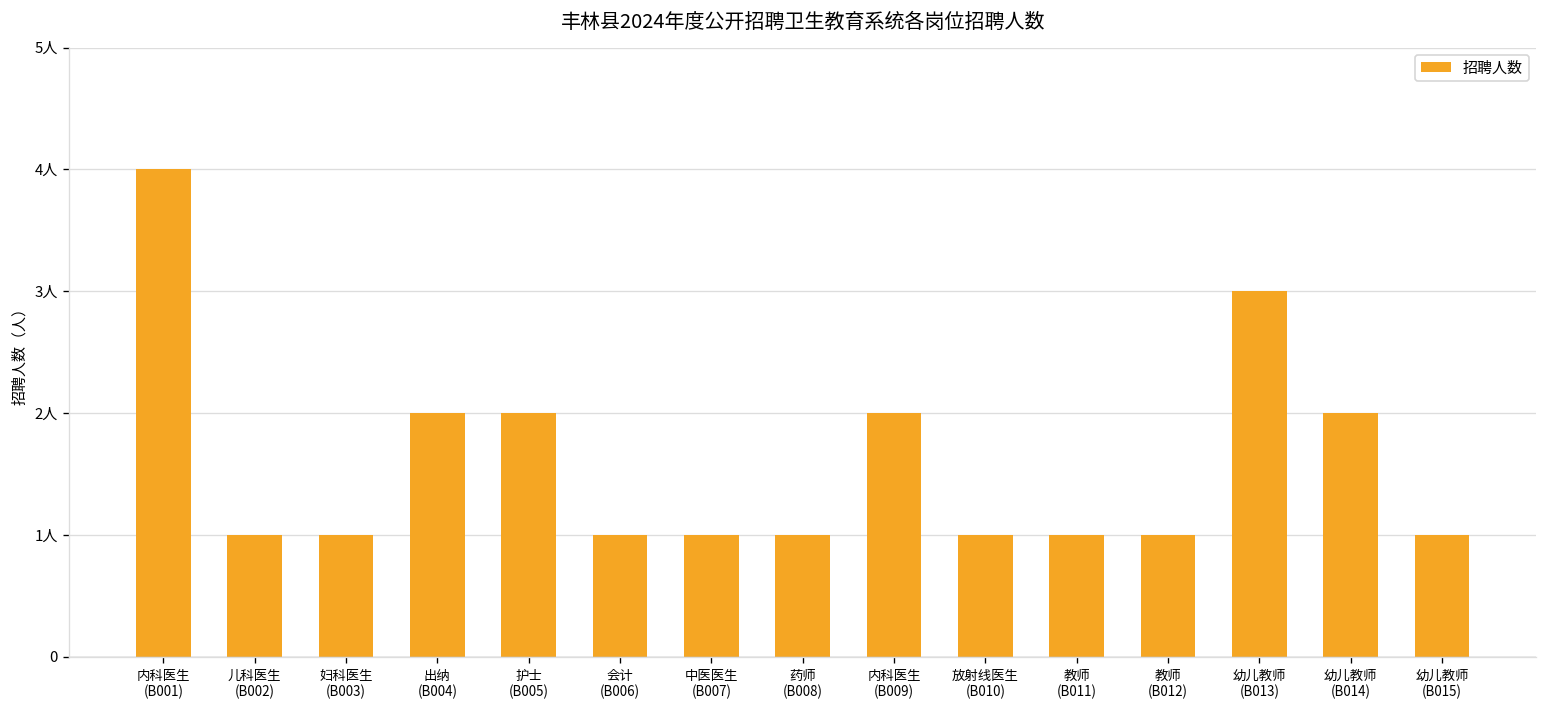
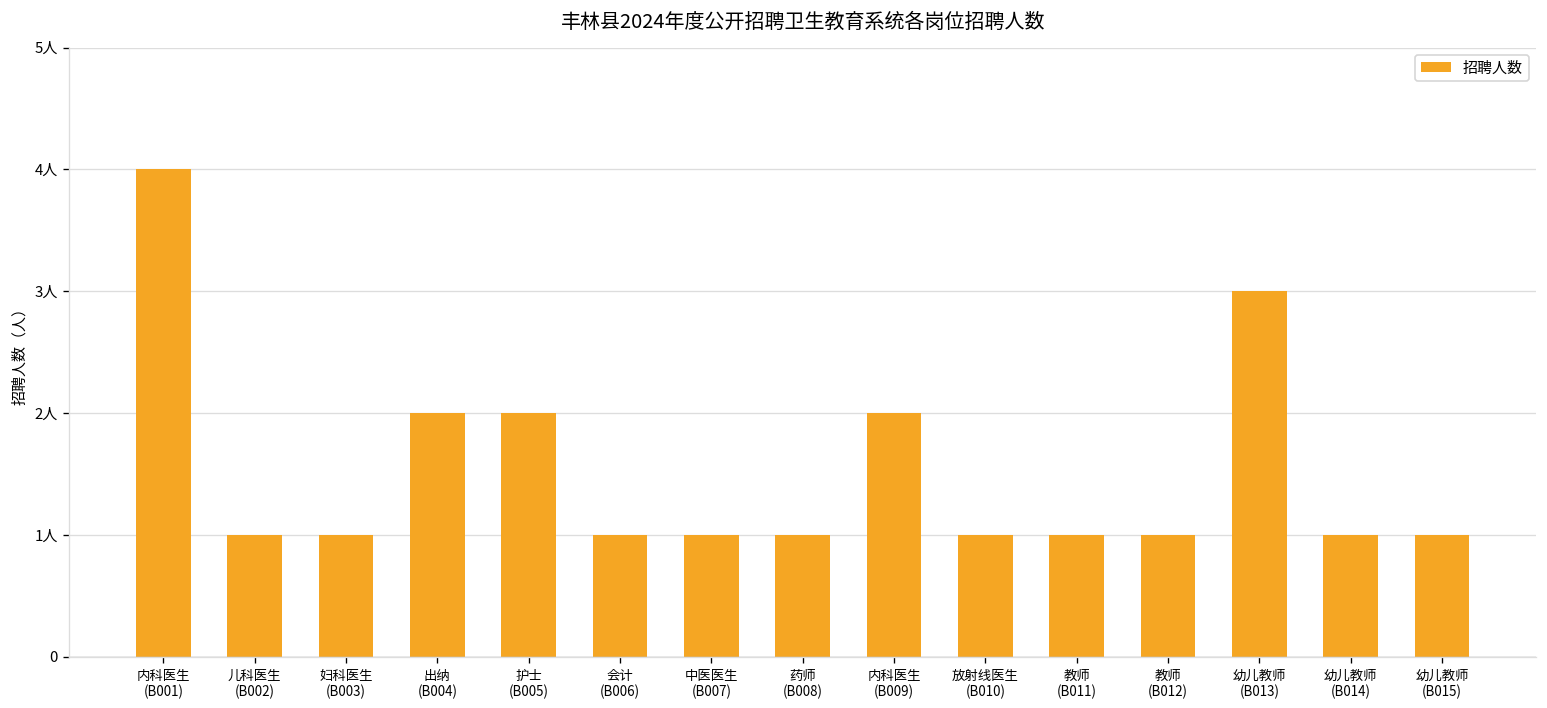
幼儿教师 (B014): 2人 -> 1人
